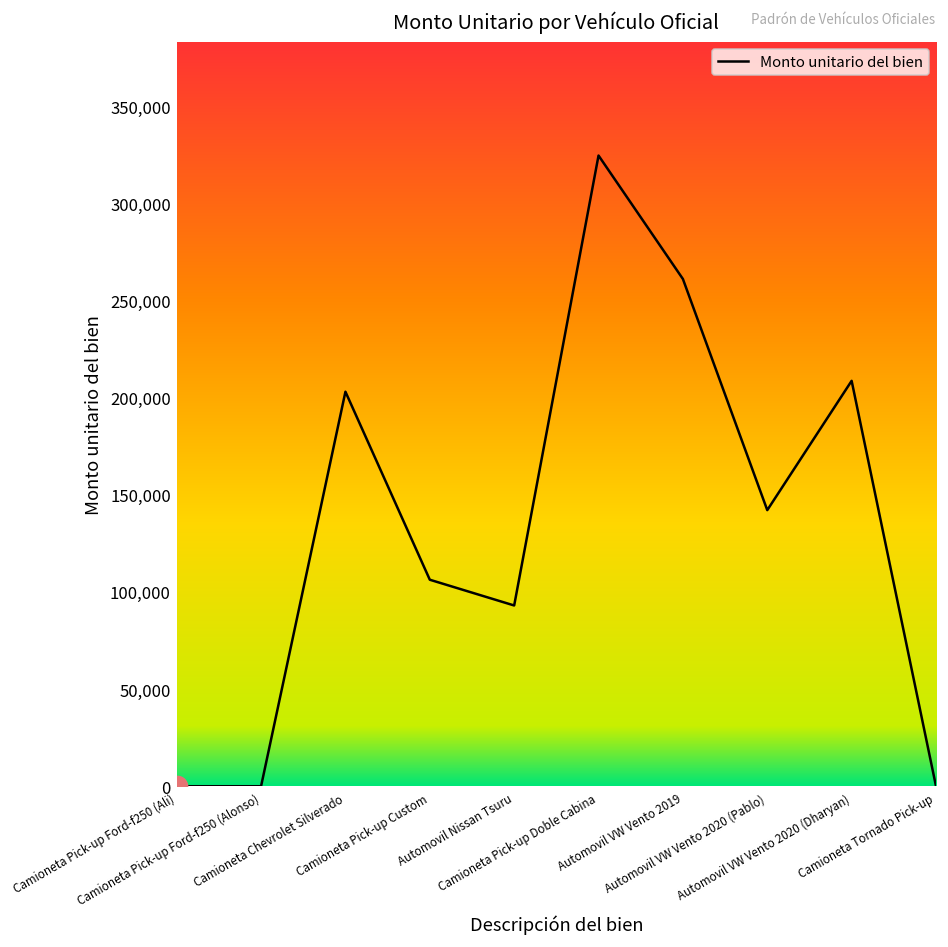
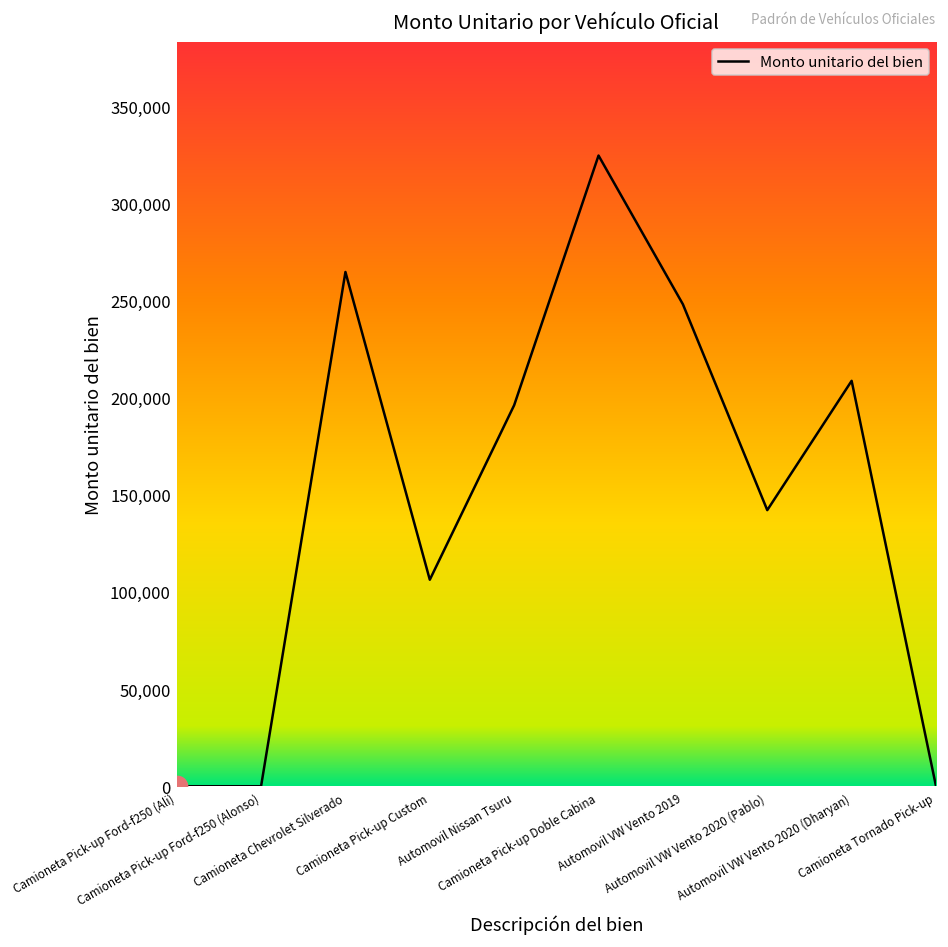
Monto unitario del bien, Camioneta Chevrolet Silverado: 203,000 -> 265,000
Monto unitario del bien, Automovil Nissan Tsuru: 93,000 -> 196,000
Monto unitario del bien, Automovil VW Vento 2019: 261,000 -> 248,000
